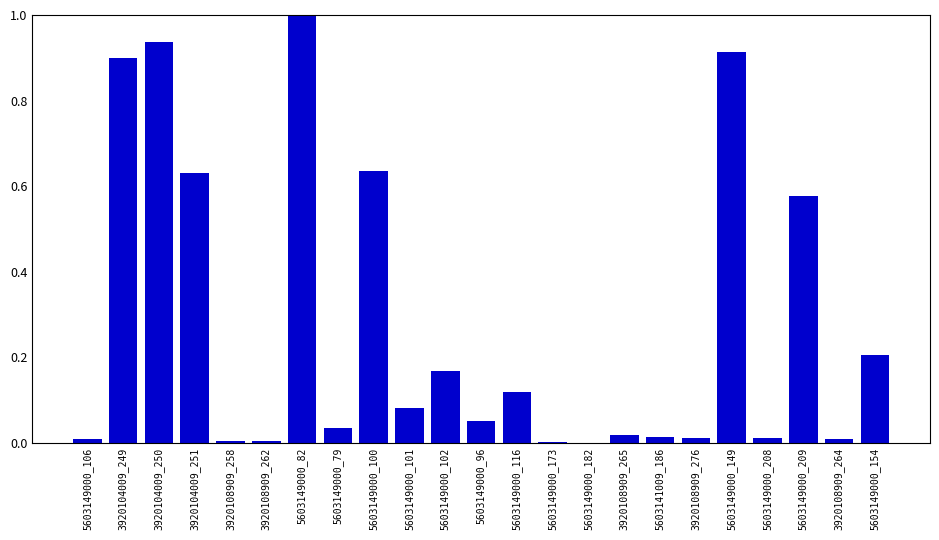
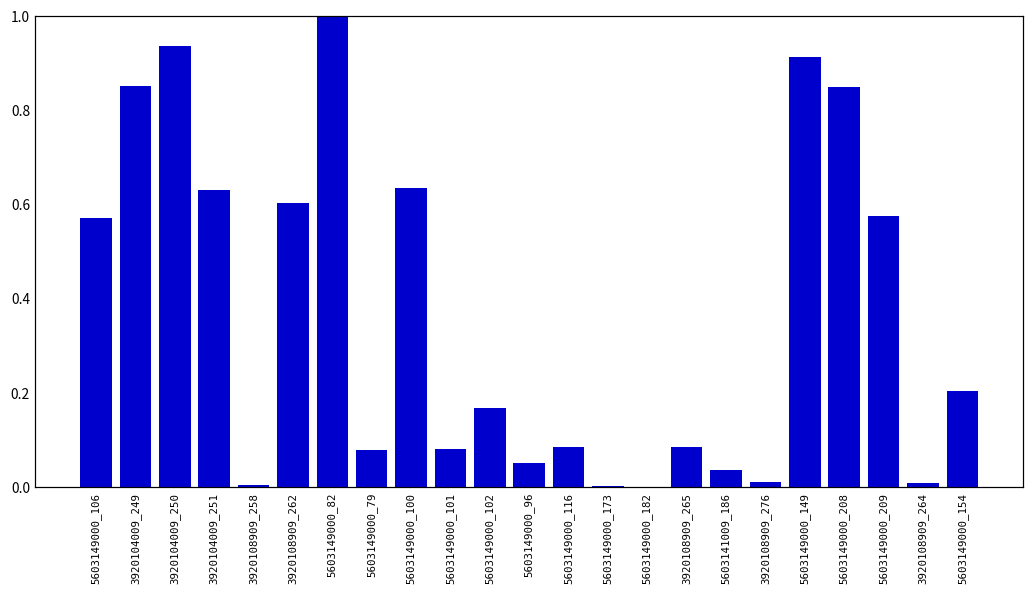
5603149000_106: 0.01 -> 0.57
3920104009_249: 0.90 -> 0.85
3920108909_262: 0.01 -> 0.60
5603149000_79: 0.03 -> 0.08
5603149000_116: 0.12 -> 0.08
3920108909_265: 0.02 -> 0.09
5603141009_186: 0.01 -> 0.04
5603149000_208: 0.01 -> 0.85
